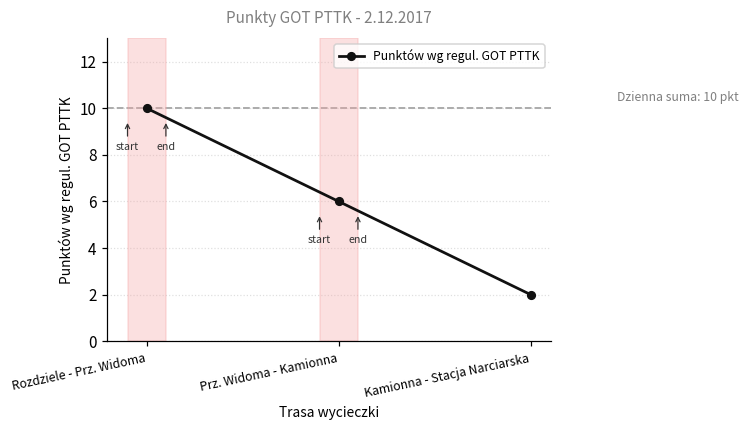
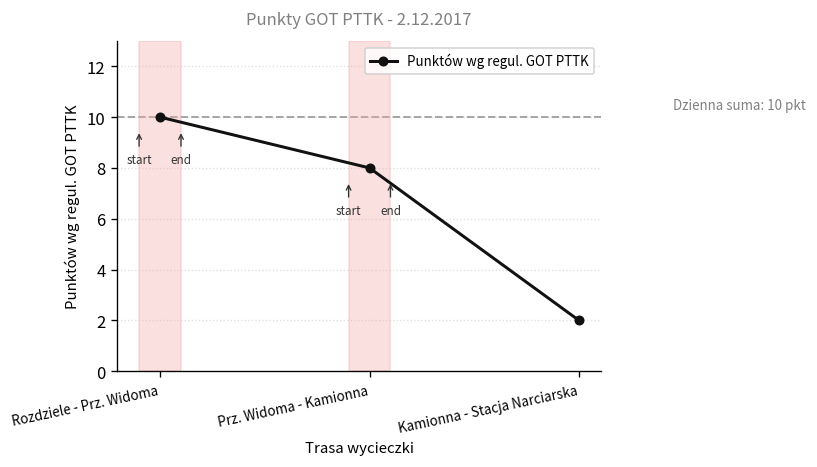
Prz. Widoma - Kamionna: 6 -> 8
